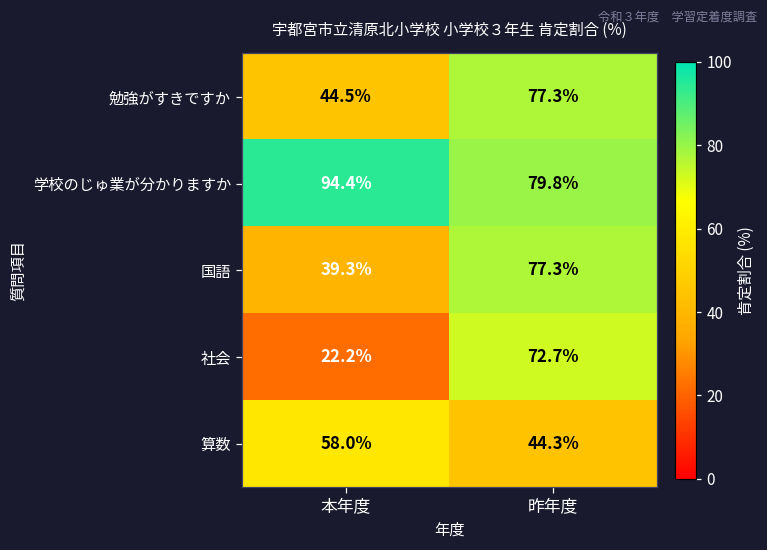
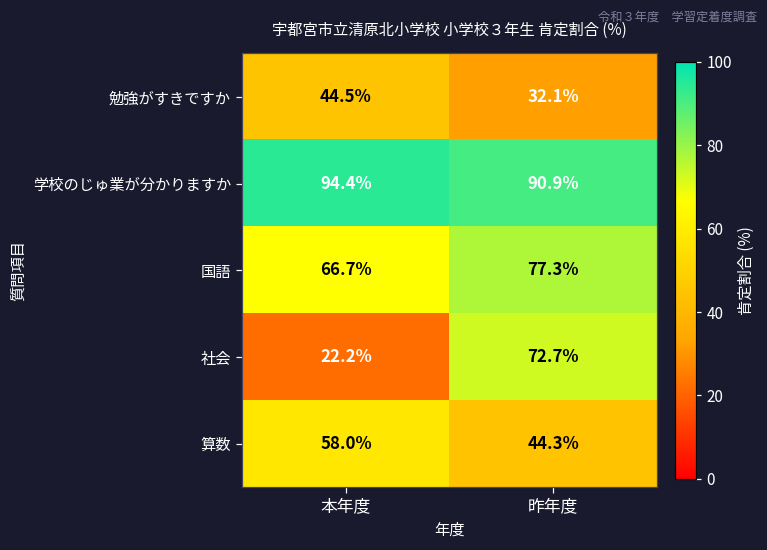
勉強がすきですか, 昨年度: 77.3% -> 32.1%
学校のじゅ業が分かりますか, 昨年度: 79.8% -> 90.9%
国語, 本年度: 39.3% -> 66.7%
